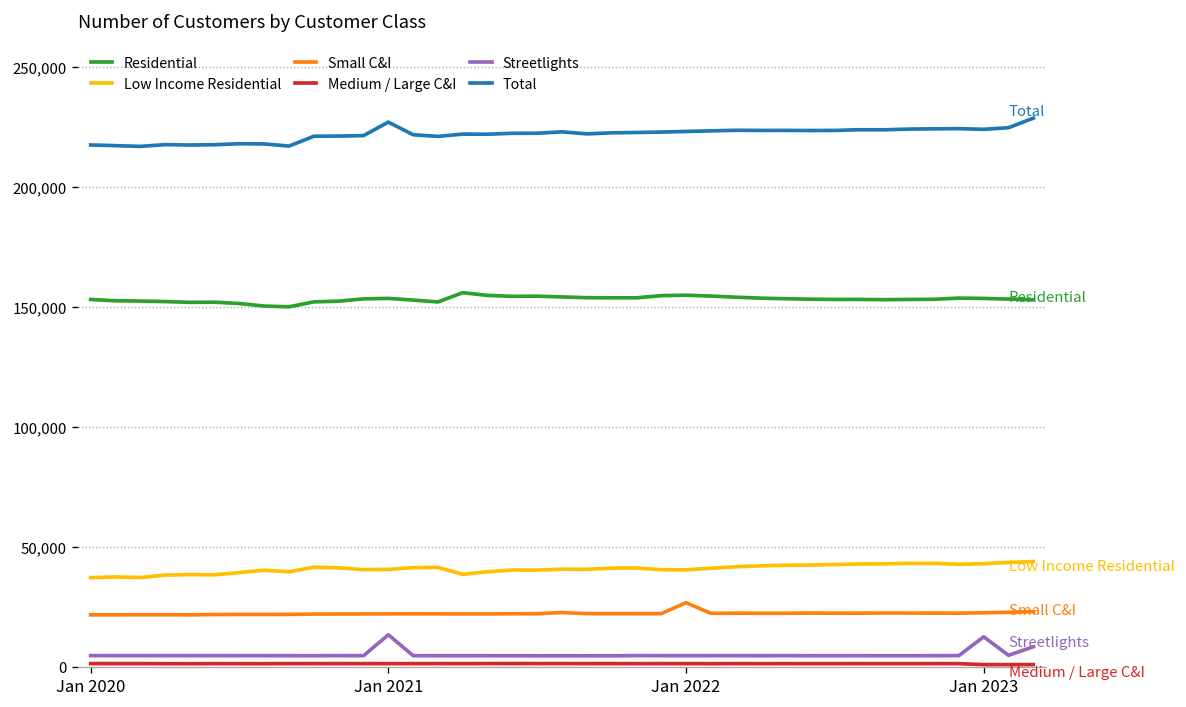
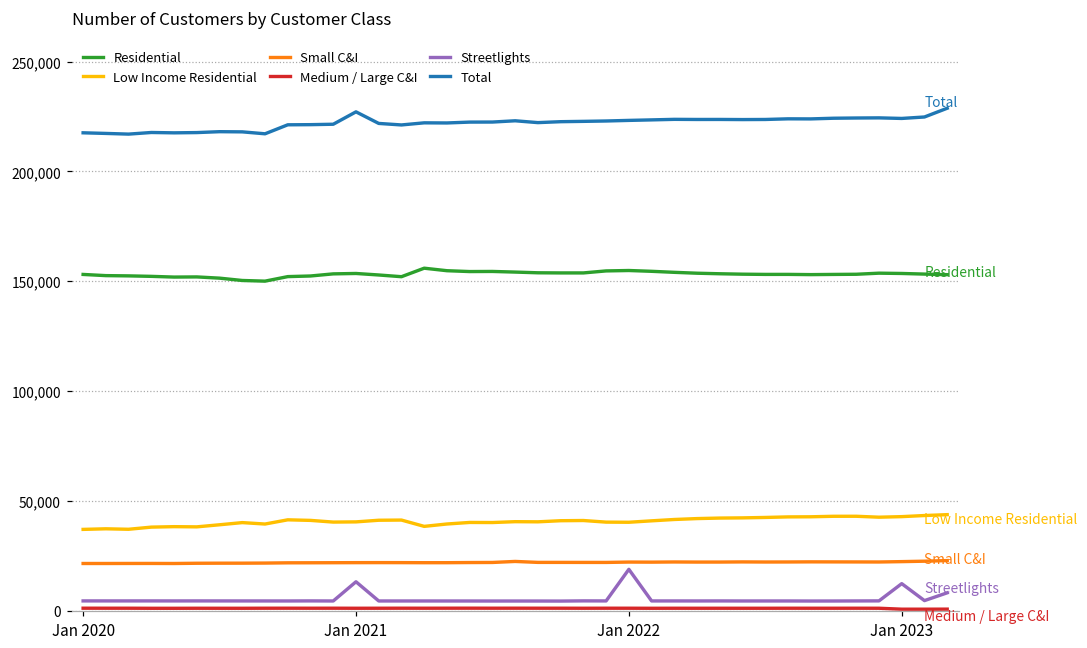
Small C&I, Jan 2022: 27,000 -> 22,000
Streetlights, Jan 2022: 5,000 -> 19,000
